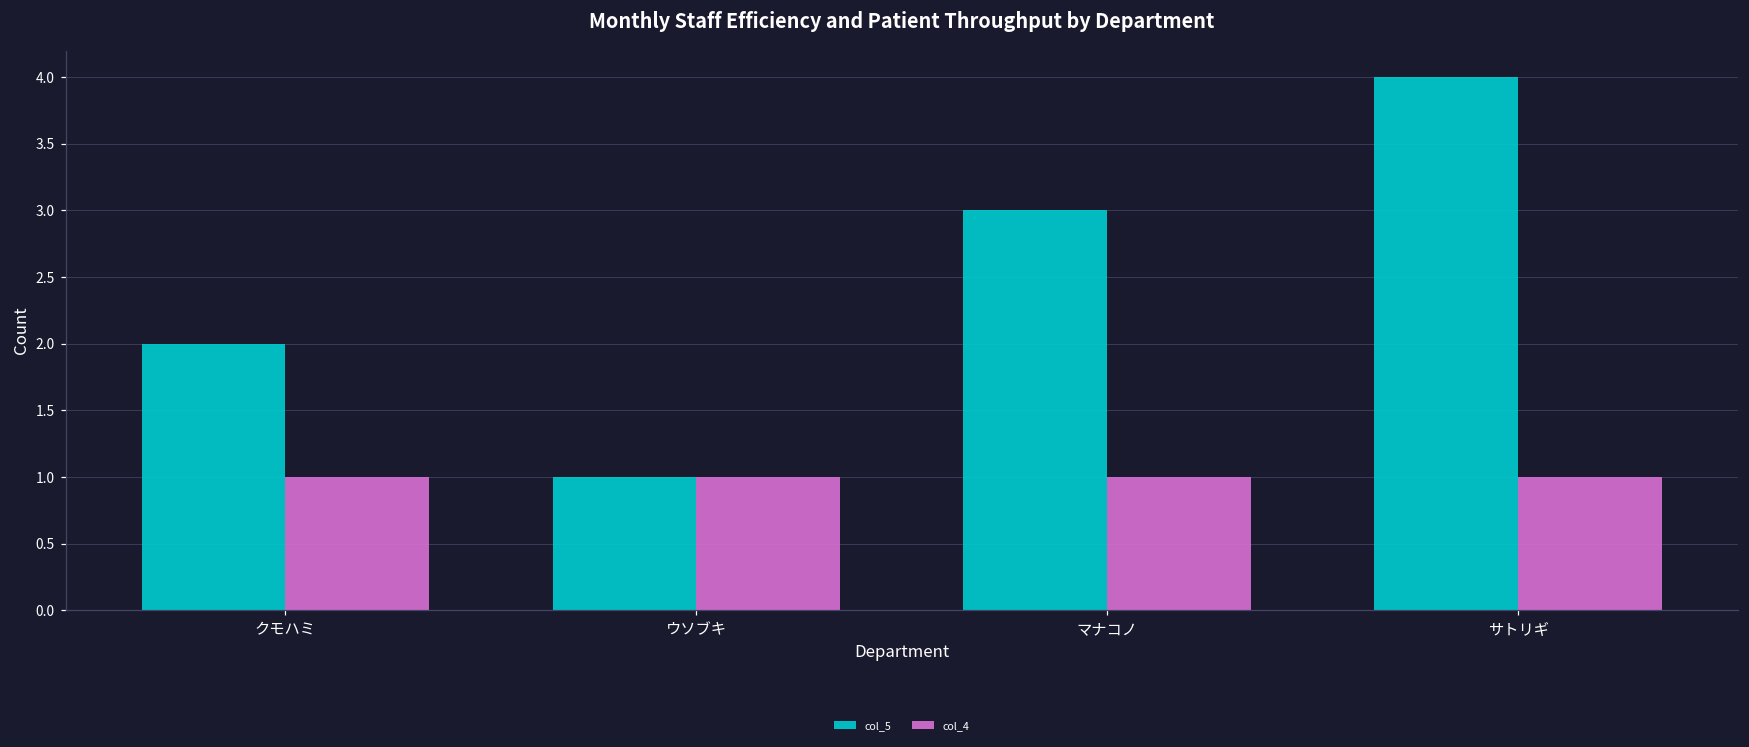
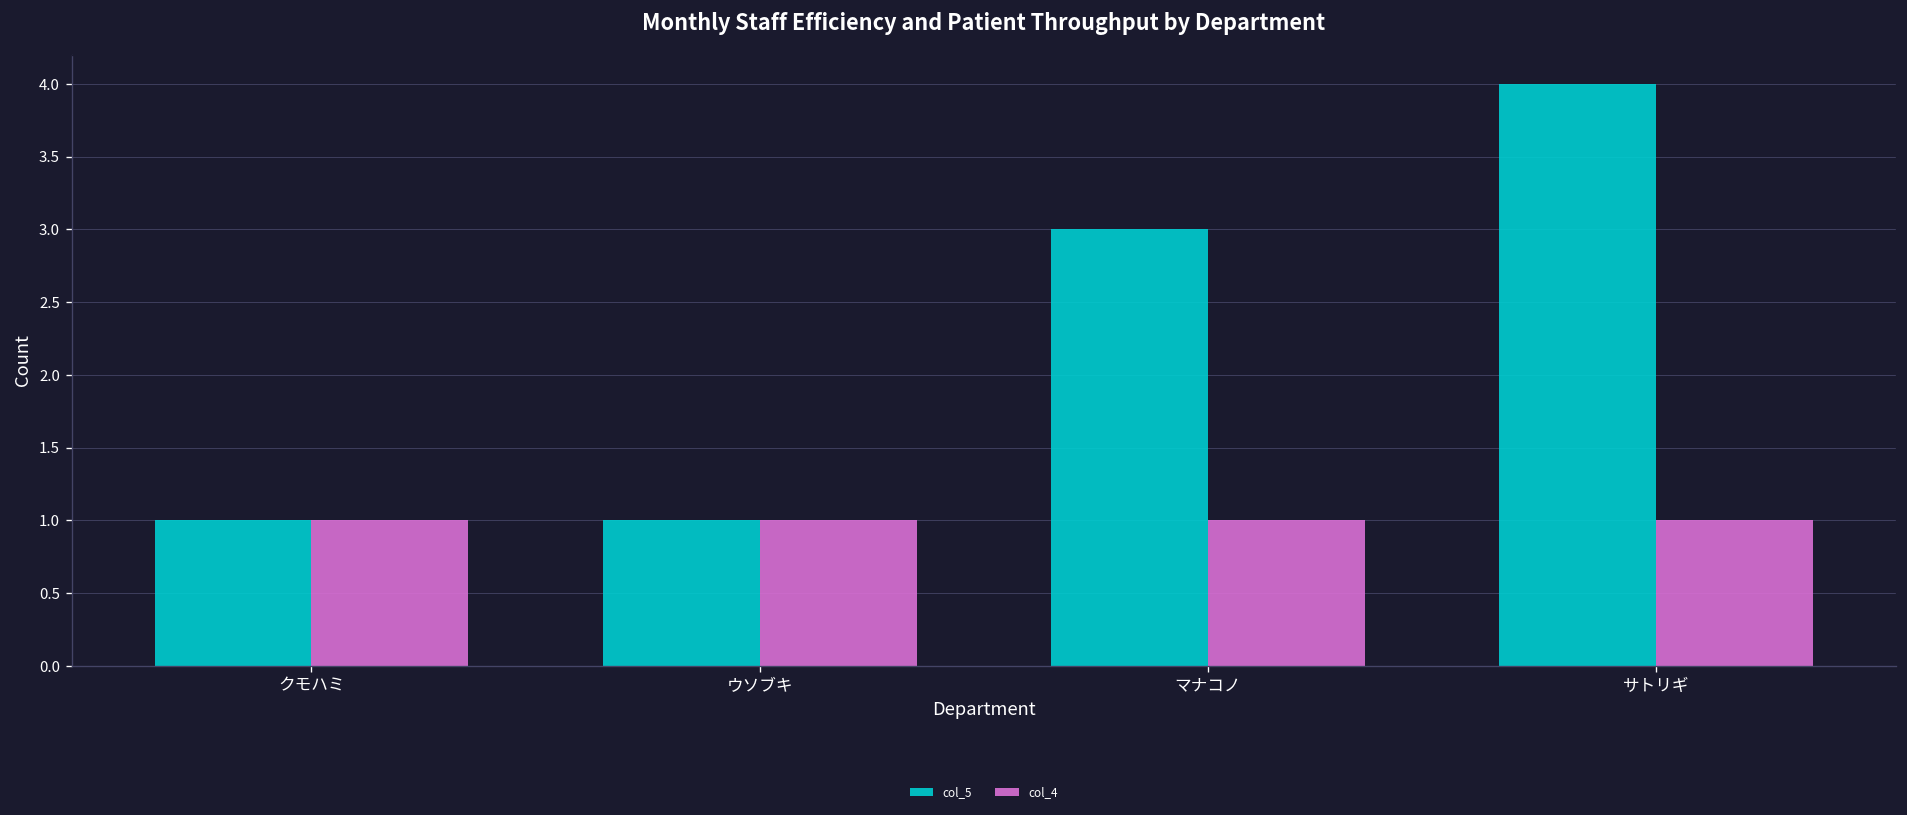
col_5, クモハミ: 2 -> 1
